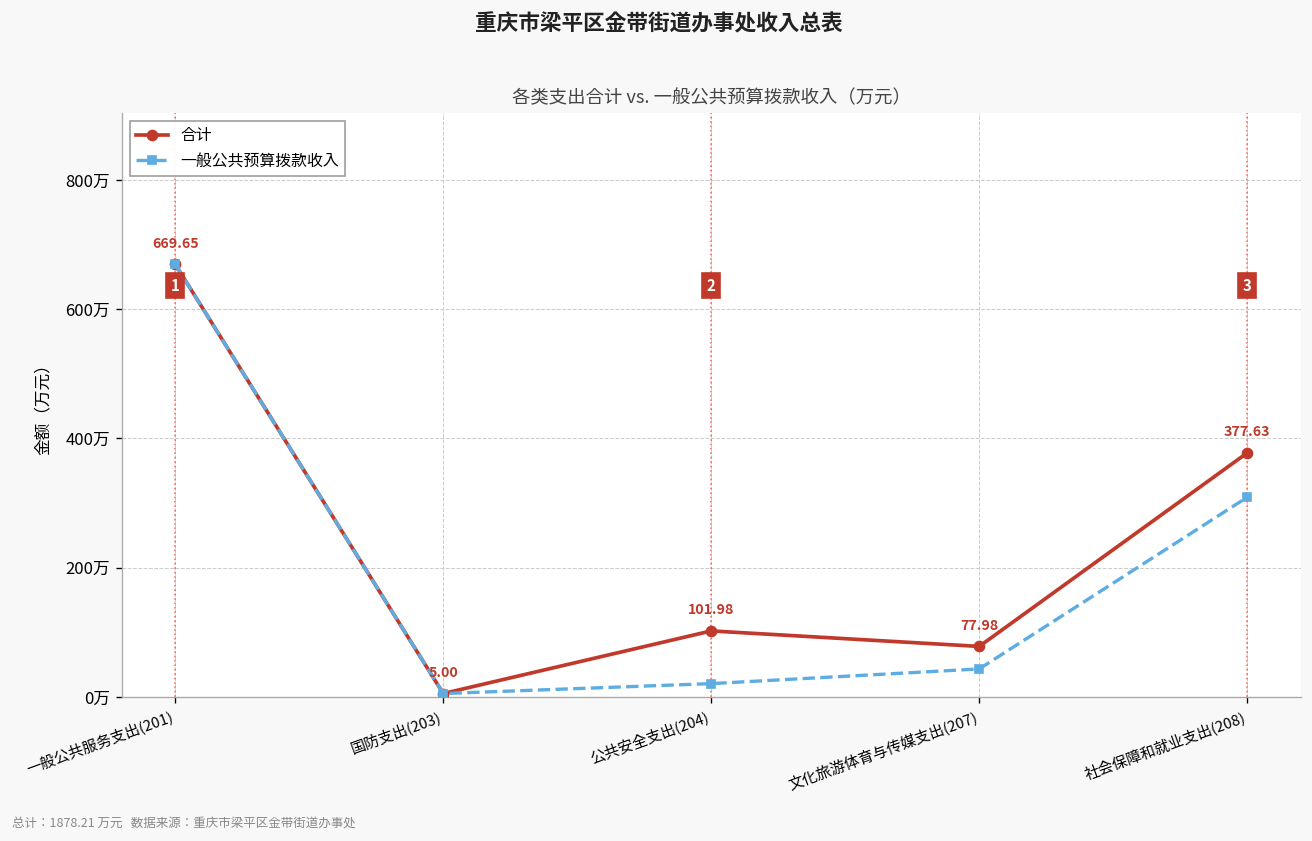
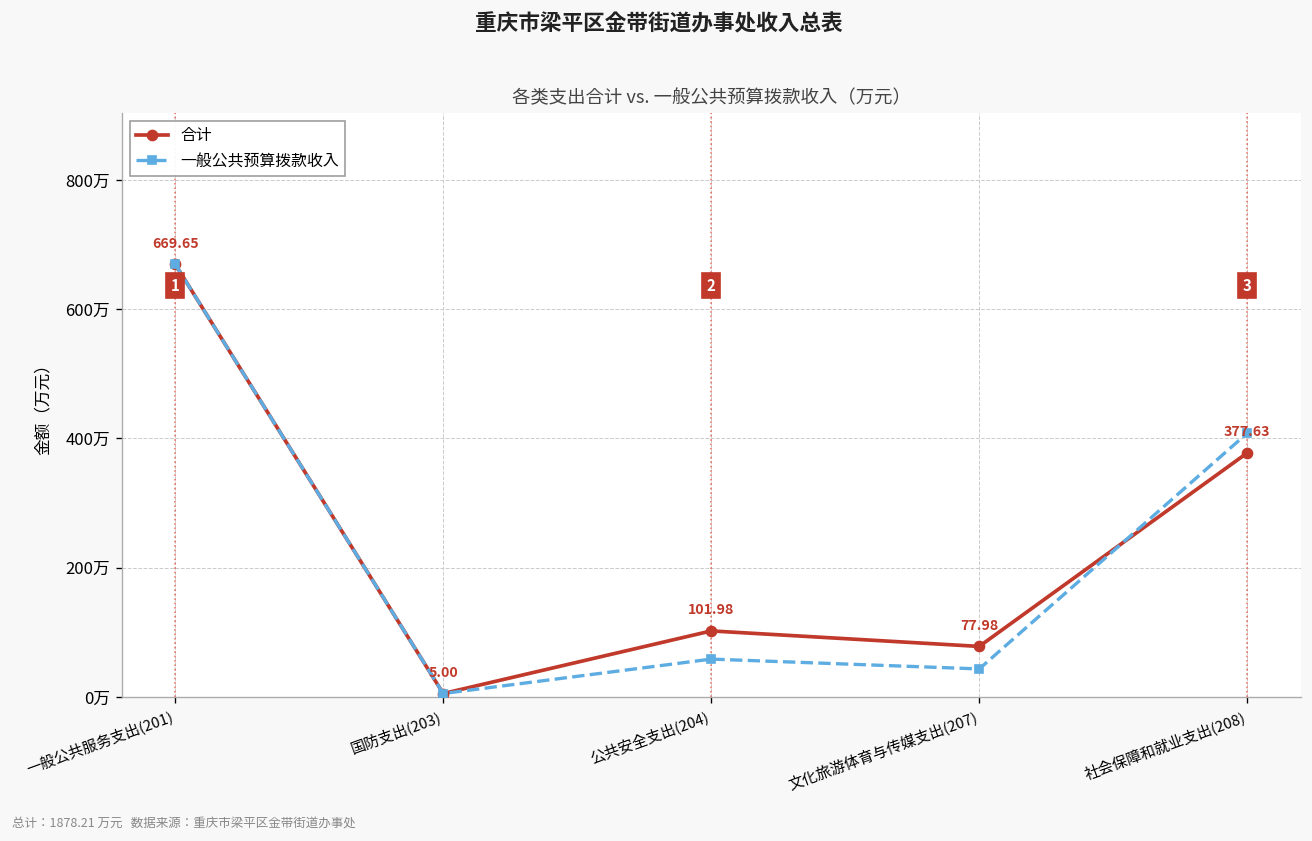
一般公共预算拨款收入, 公共安全支出(204): 20万 -> 60万
一般公共预算拨款收入, 社会保障和就业支出(208): 310万 -> 410万
